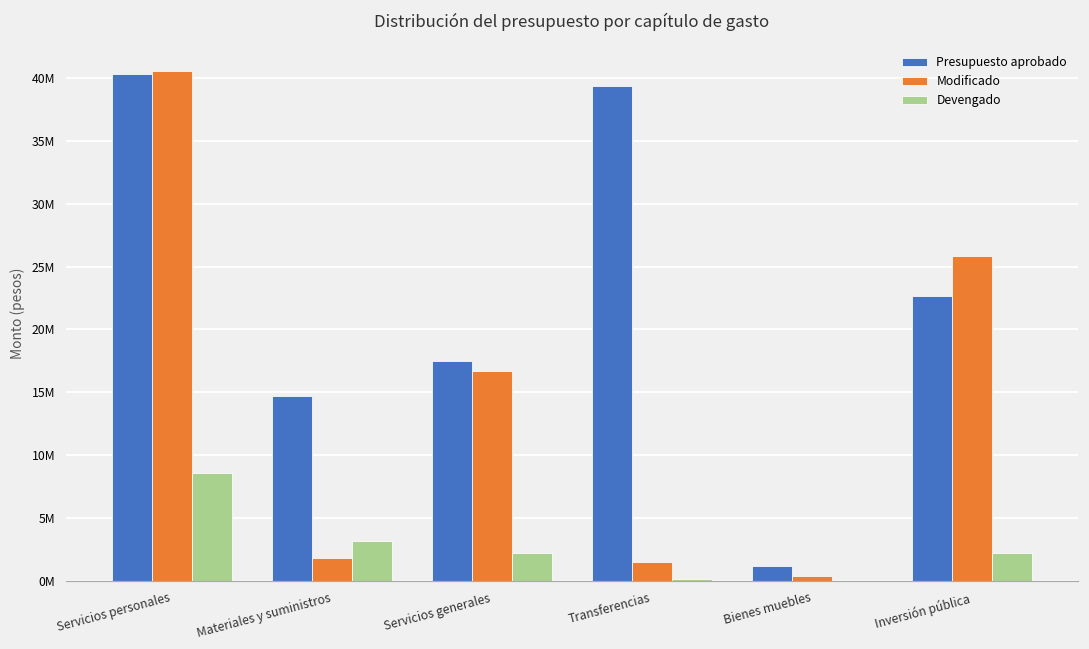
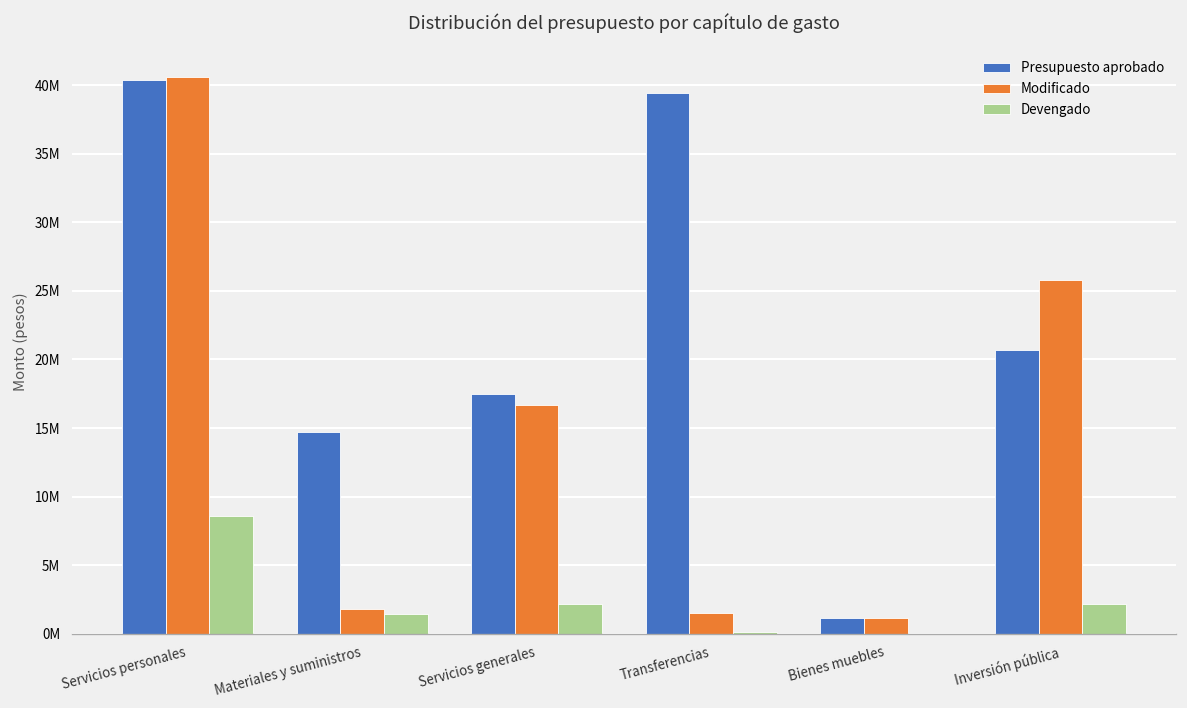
Devengado, Materiales y suministros: 3200000 -> 1400000
Modificado, Bienes muebles: 400000 -> 1100000
Presupuesto aprobado, Inversión pública: 22700000 -> 20700000
